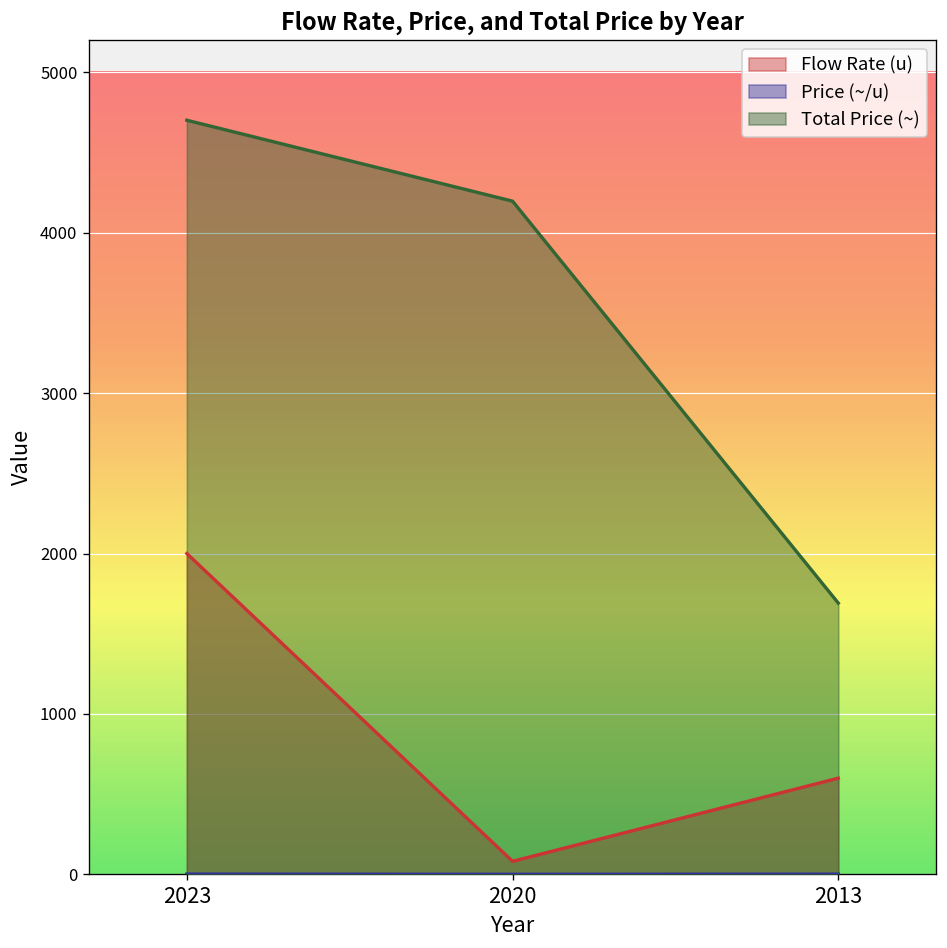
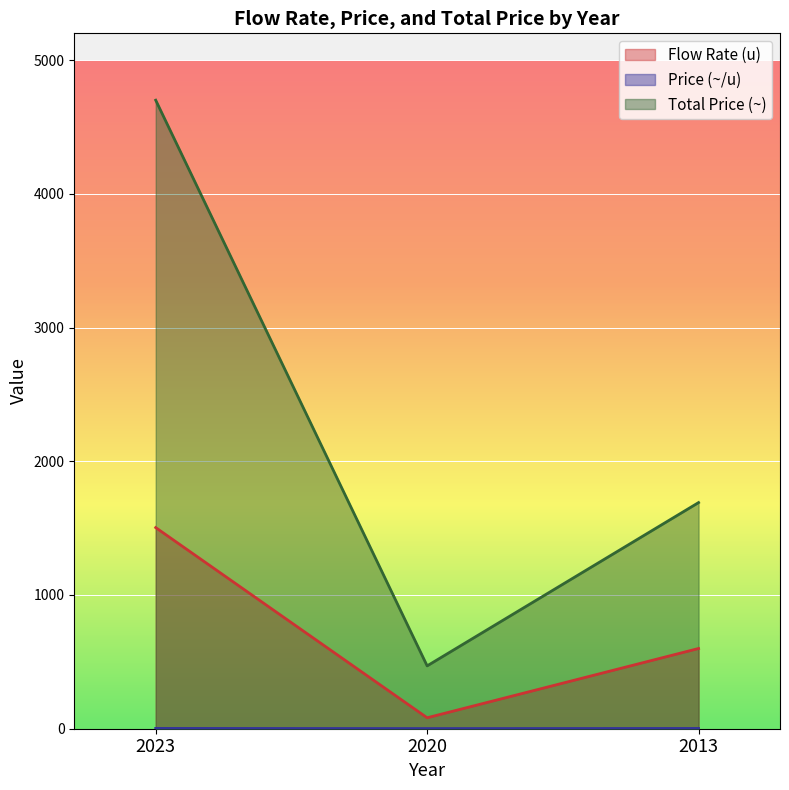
Flow Rate (u), 2023: 2000 -> 1500
Total Price (~), 2020: 4200 -> 470
